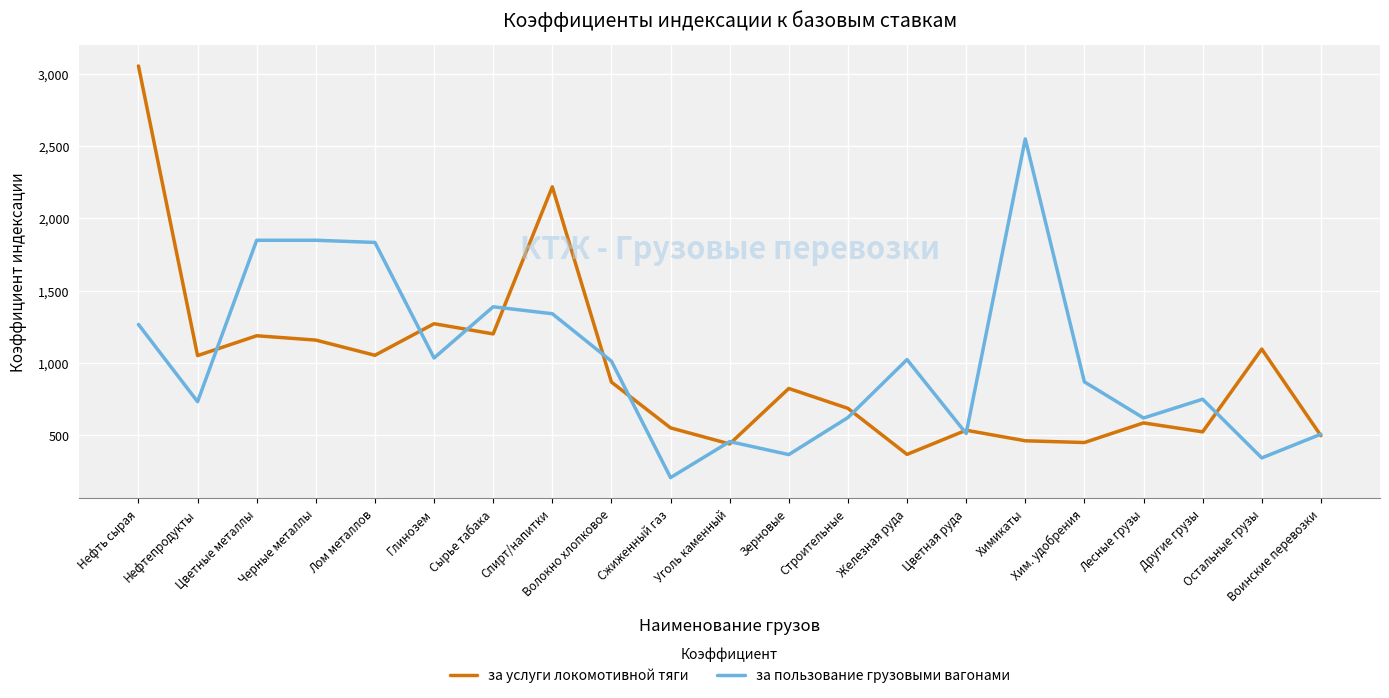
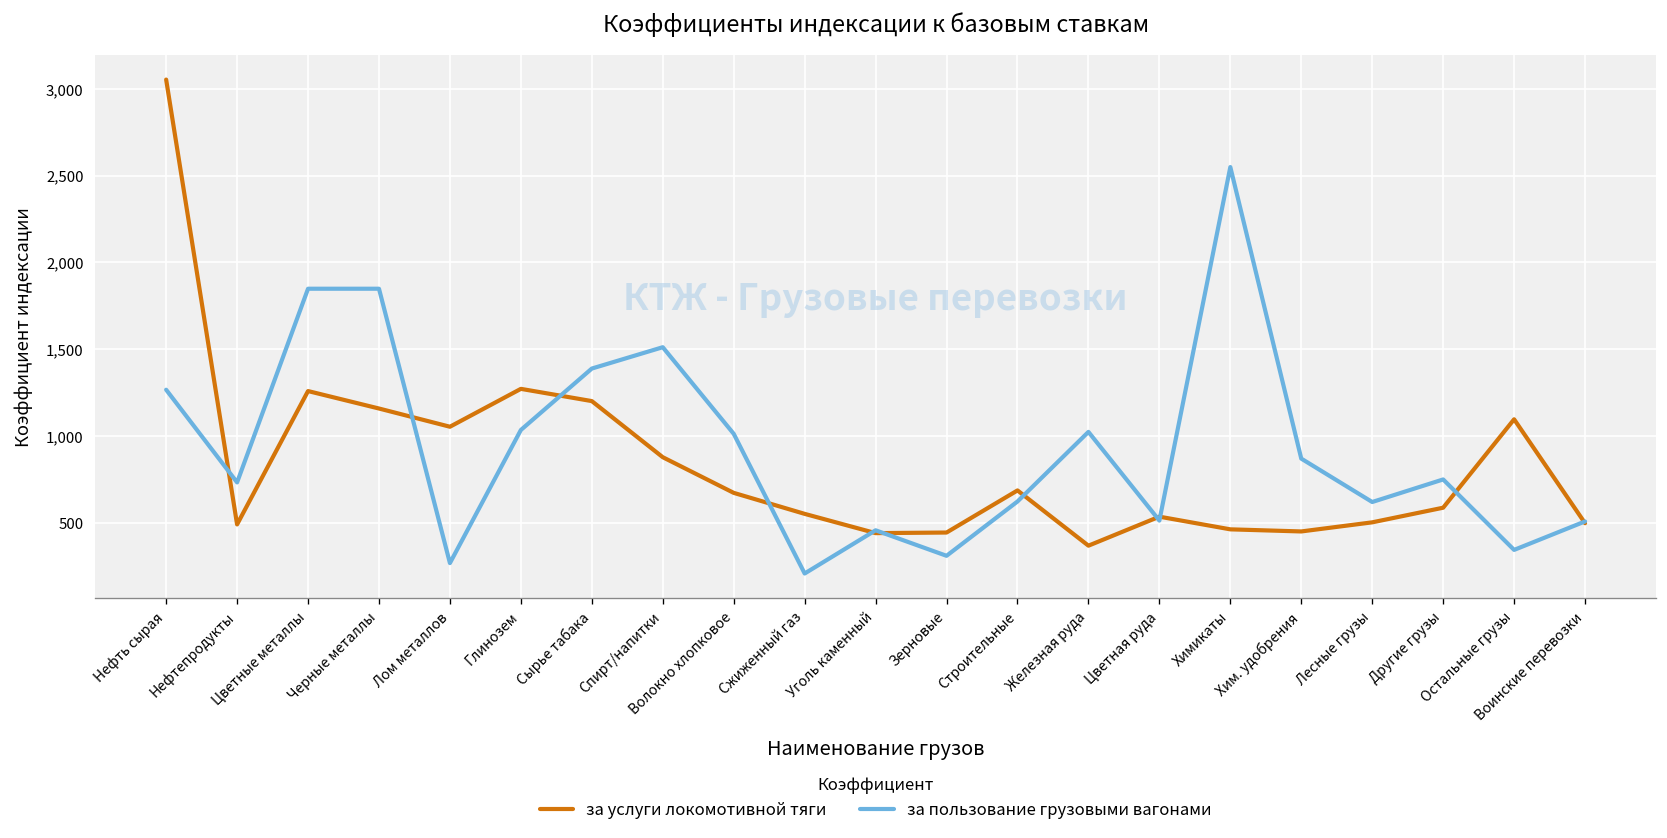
за услуги локомотивной тяги, Нефтепродукты: 1,050 -> 490
за услуги локомотивной тяги, Цветные металлы: 1,190 -> 1,260
за пользование грузовыми вагонами, Лом металлов: 1,830 -> 270
за услуги локомотивной тяги, Спирт/напитки: 2,220 -> 880
за пользование грузовыми вагонами, Спирт/напитки: 1,340 -> 1,510
за услуги локомотивной тяги, Волокно хлопковое: 870 -> 670
за услуги локомотивной тяги, Зерновые: 820 -> 440
за пользование грузовыми вагонами, Зерновые: 370 -> 310
за услуги локомотивной тяги, Лесные грузы: 590 -> 500
за услуги локомотивной тяги, Другие грузы: 520 -> 590
